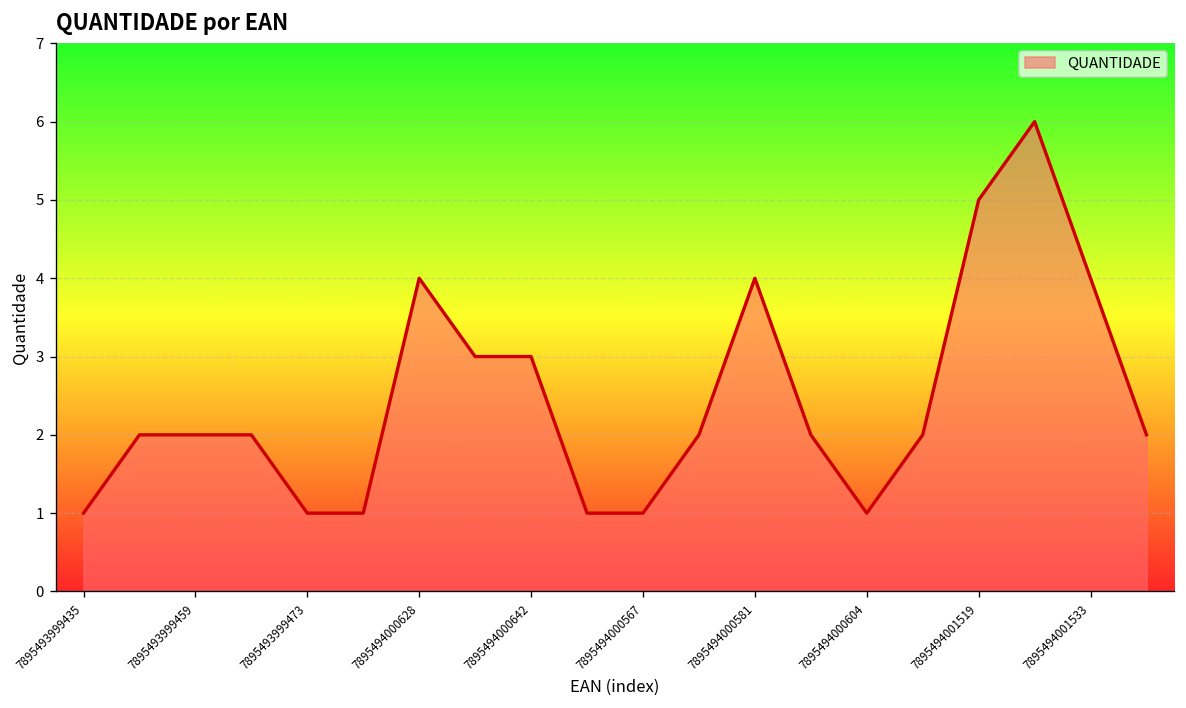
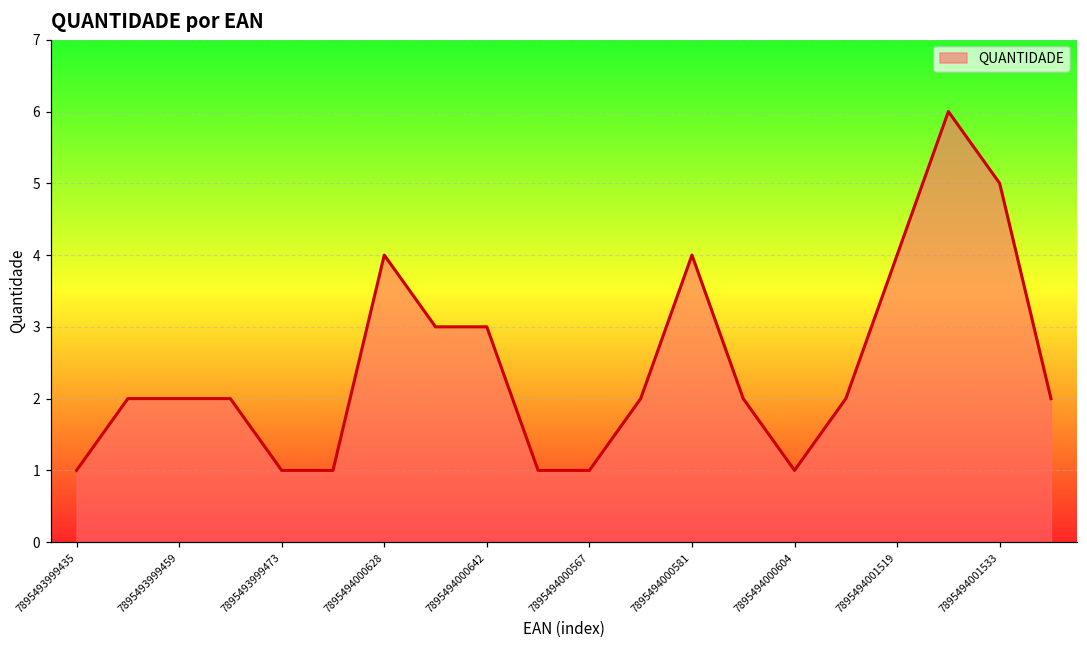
7895494001519: 5 -> 4
7895494001533: 4 -> 5
